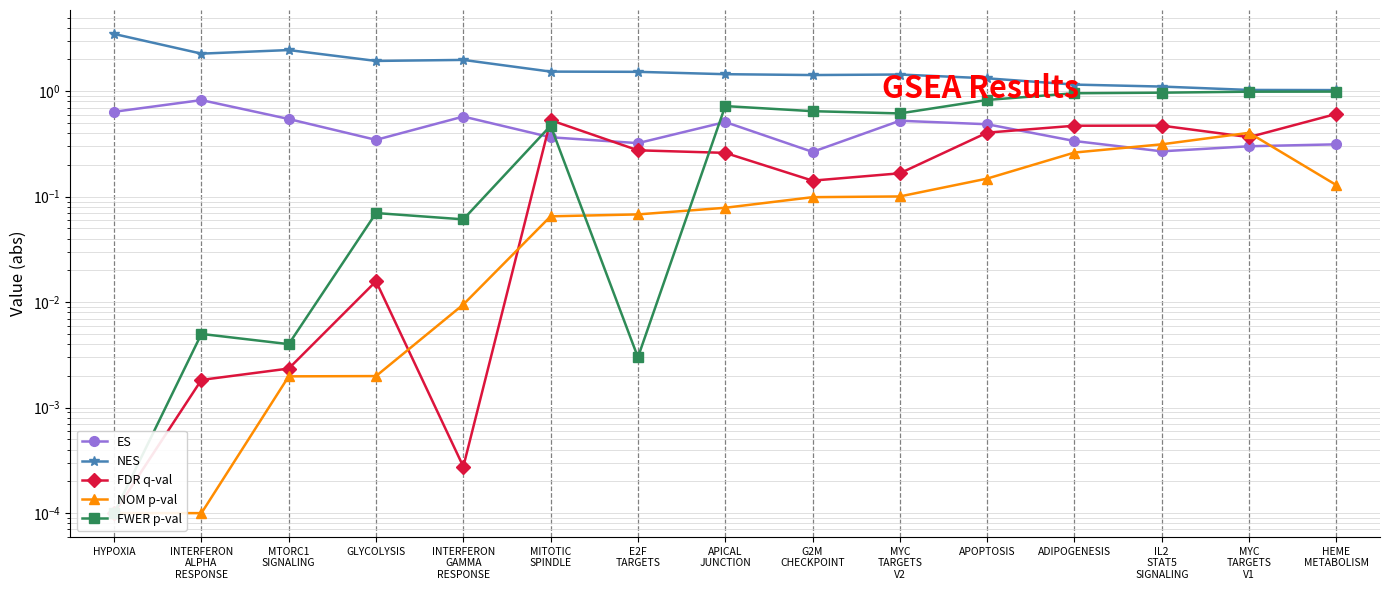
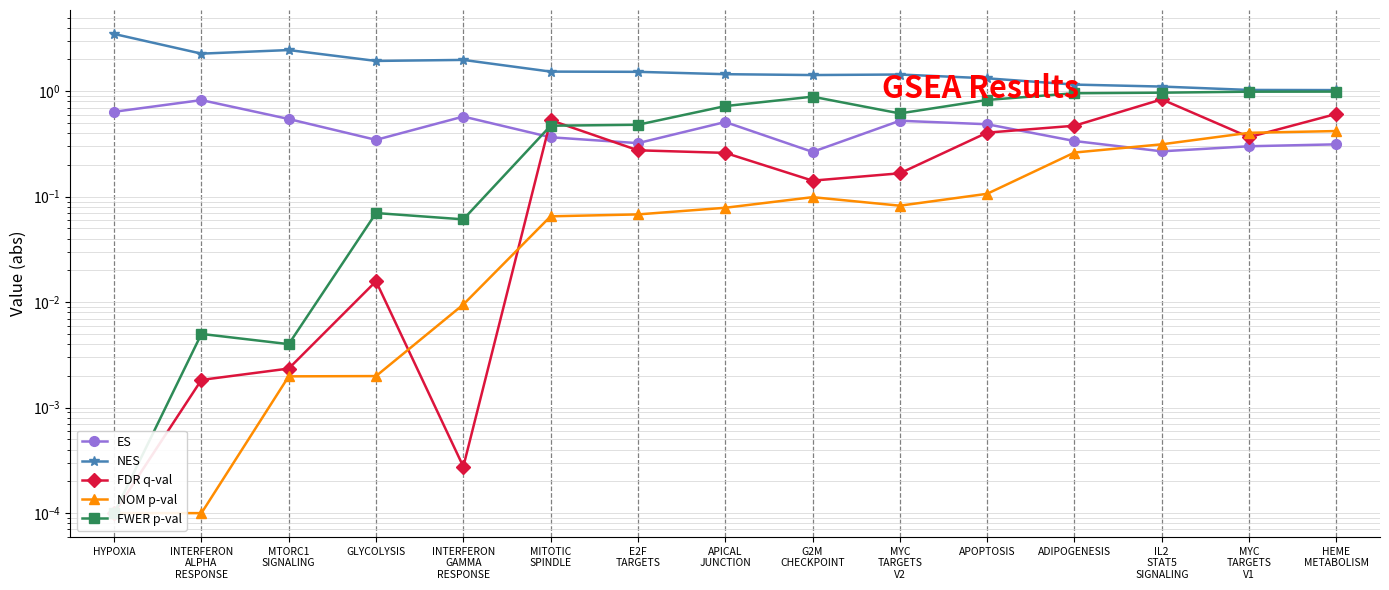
FWER p-val, E2F TARGETS: 0.003 -> 0.5
FWER p-val, G2M CHECKPOINT: 0.6 -> 0.9
NOM p-val, MYC TARGETS V2: 0.10 -> 0.08
NOM p-val, APOPTOSIS: 0.15 -> 0.11
FDR q-val, IL2 STAT5 SIGNALING: 0.5 -> 0.8
NOM p-val, HEME METABOLISM: 0.13 -> 0.42
